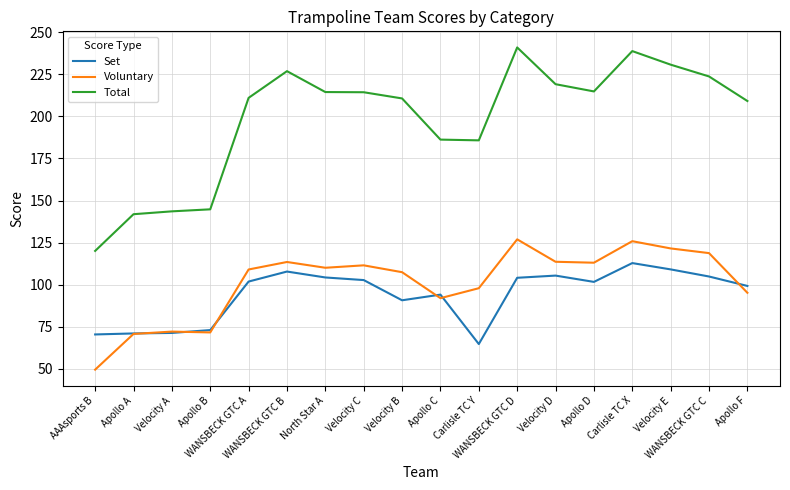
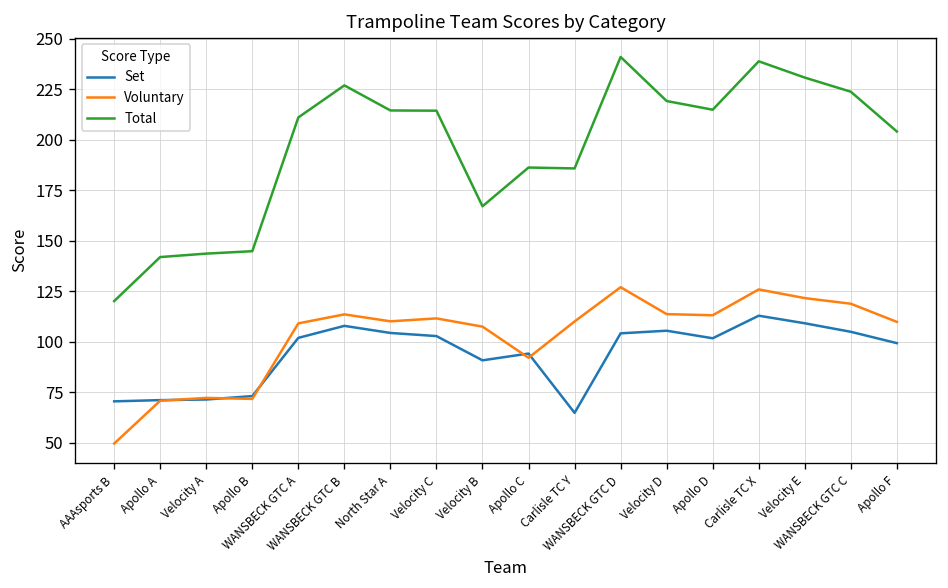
Total, Velocity B: 211 -> 167
Voluntary, Carlisle TC Y: 98 -> 110
Voluntary, Apollo F: 95 -> 110
Total, Apollo F: 209 -> 204
